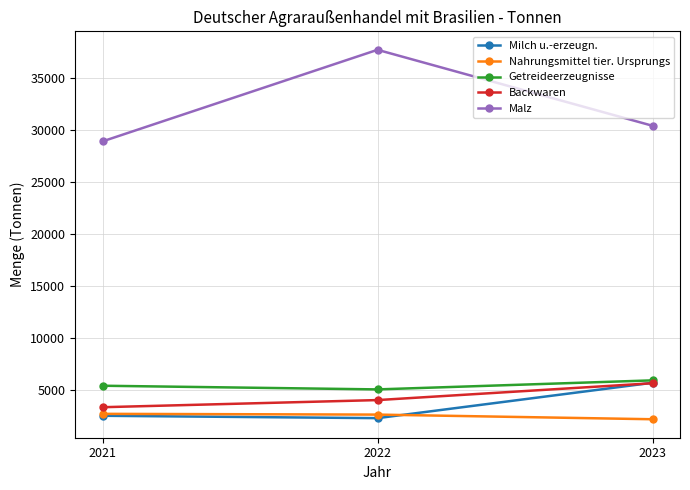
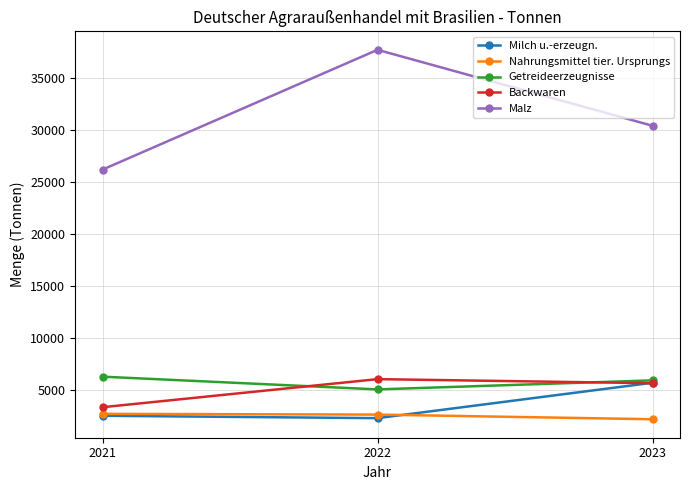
Getreideerzeugnisse, 2021: 5400 -> 6300
Malz, 2021: 28900 -> 26200
Backwaren, 2022: 4000 -> 6100
